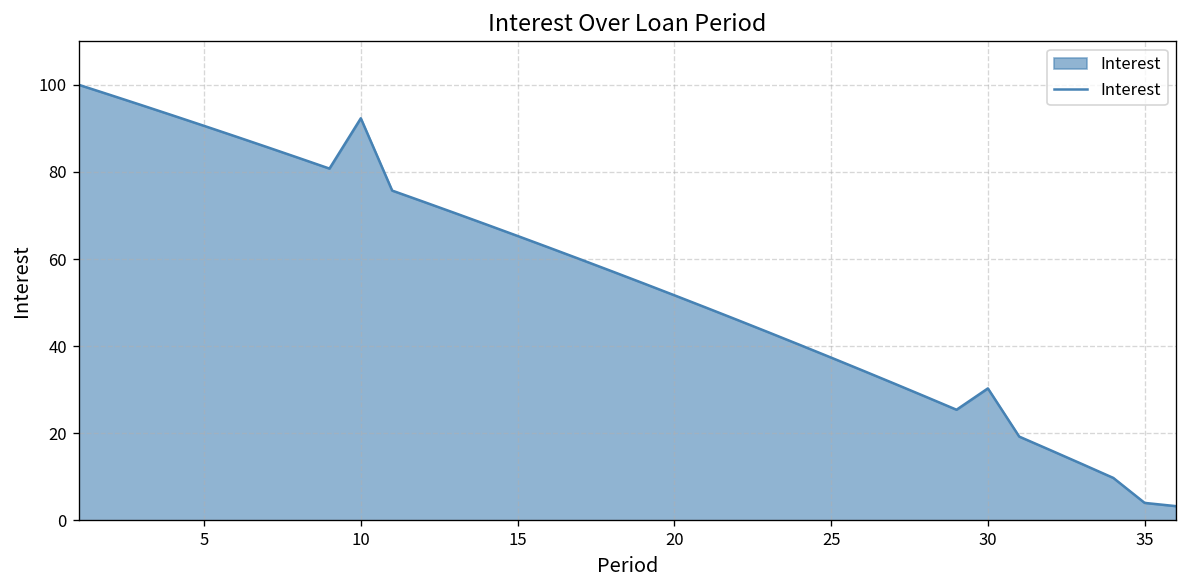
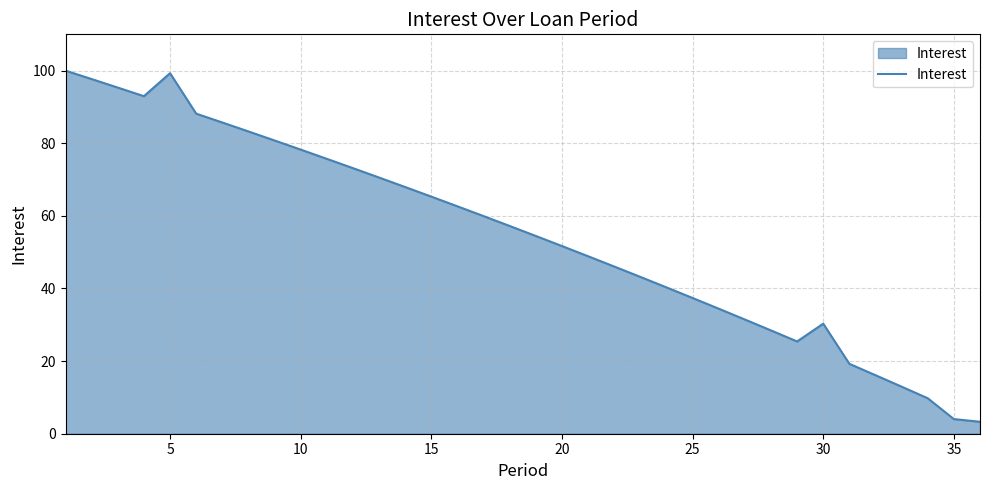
5: 91 -> 99
10: 92 -> 78
